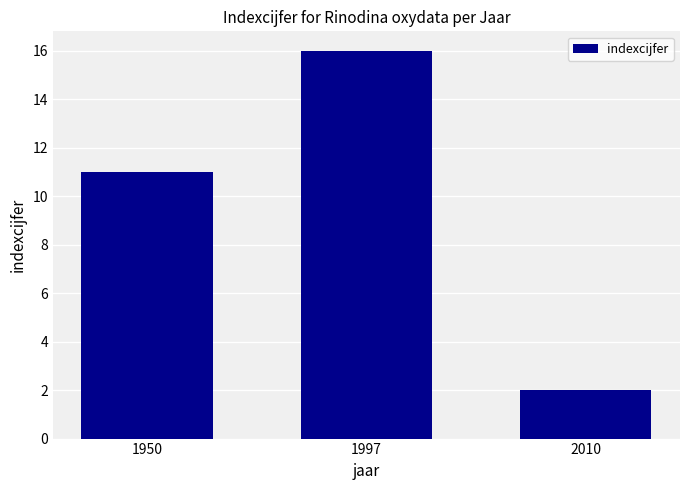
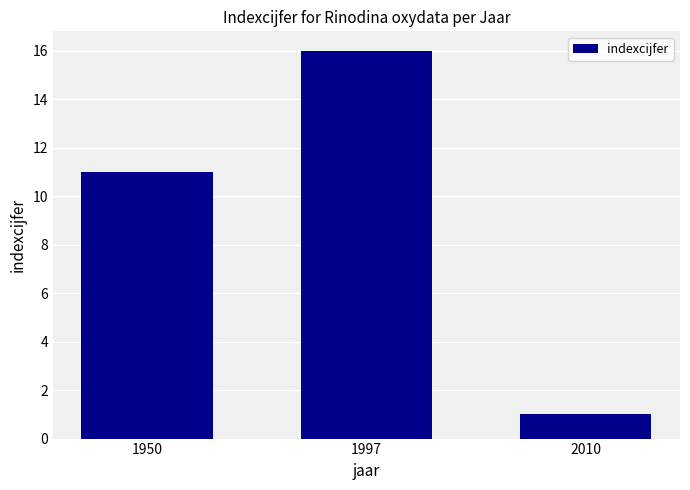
2010: 2 -> 1
